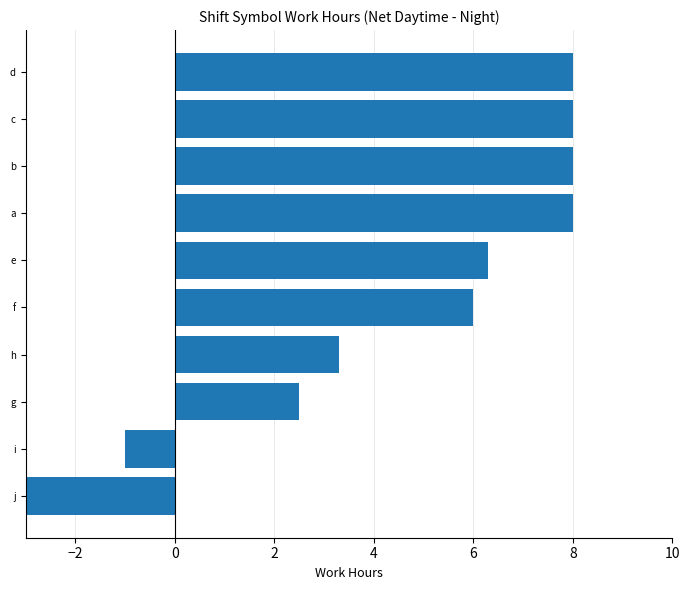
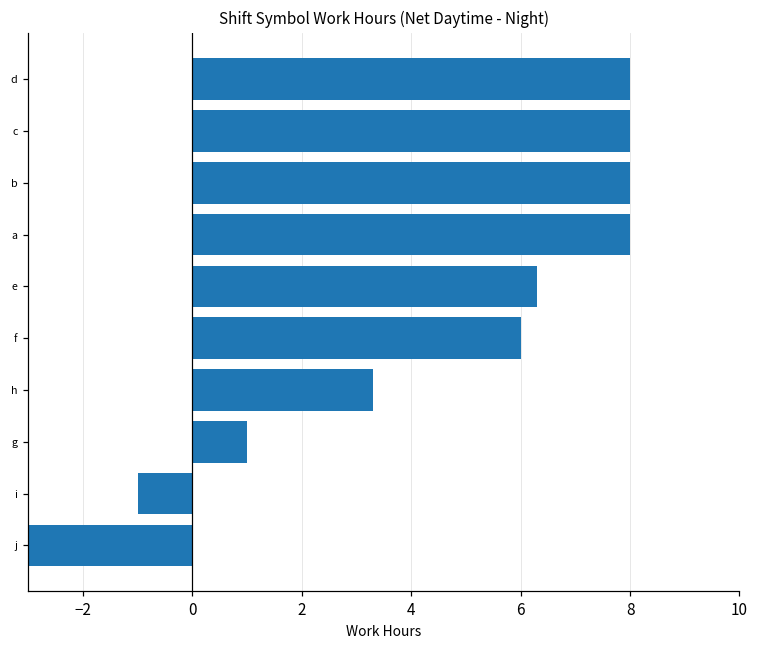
g: 2.5 -> 1.0
